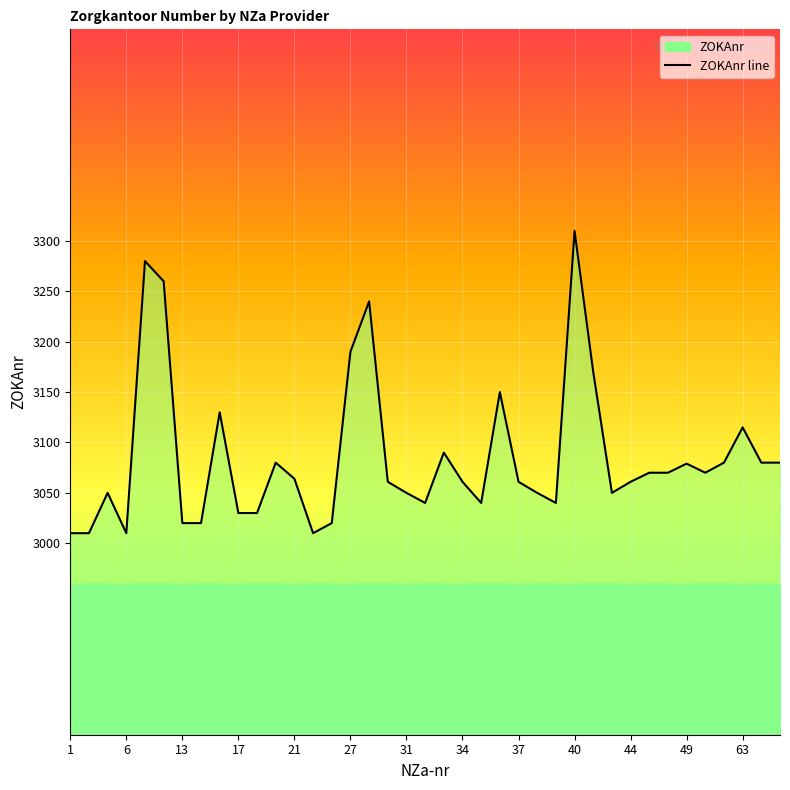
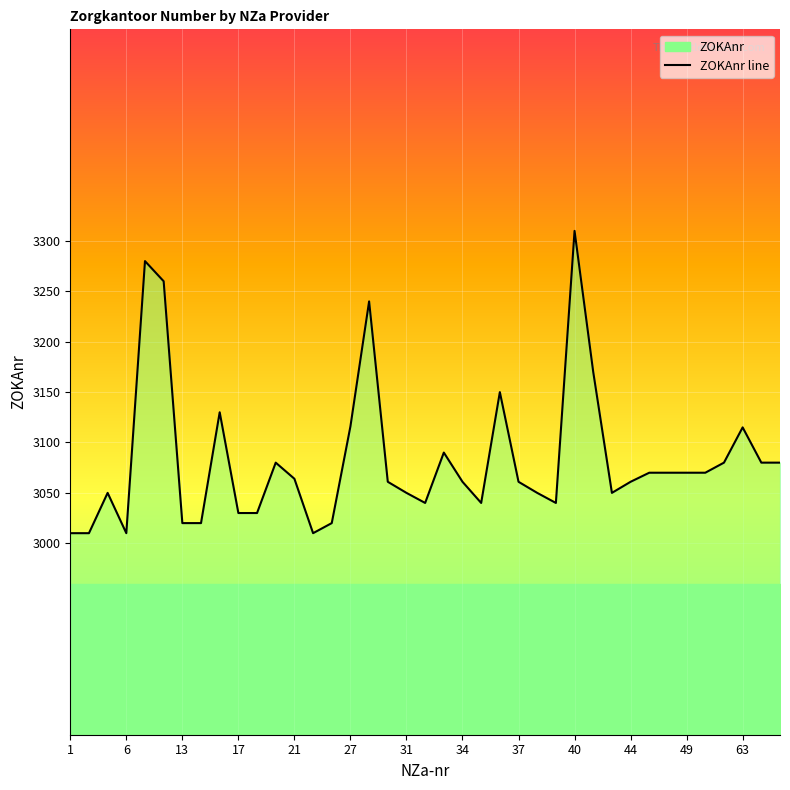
ZOKAnr line, 27: 3190 -> 3116
ZOKAnr line, 49: 3079 -> 3070
